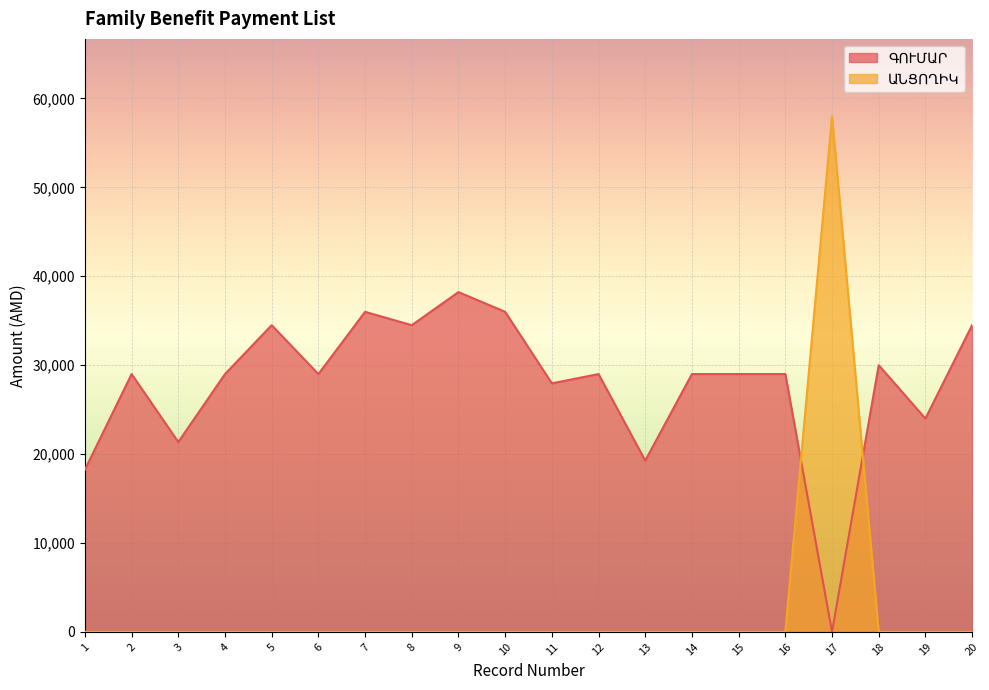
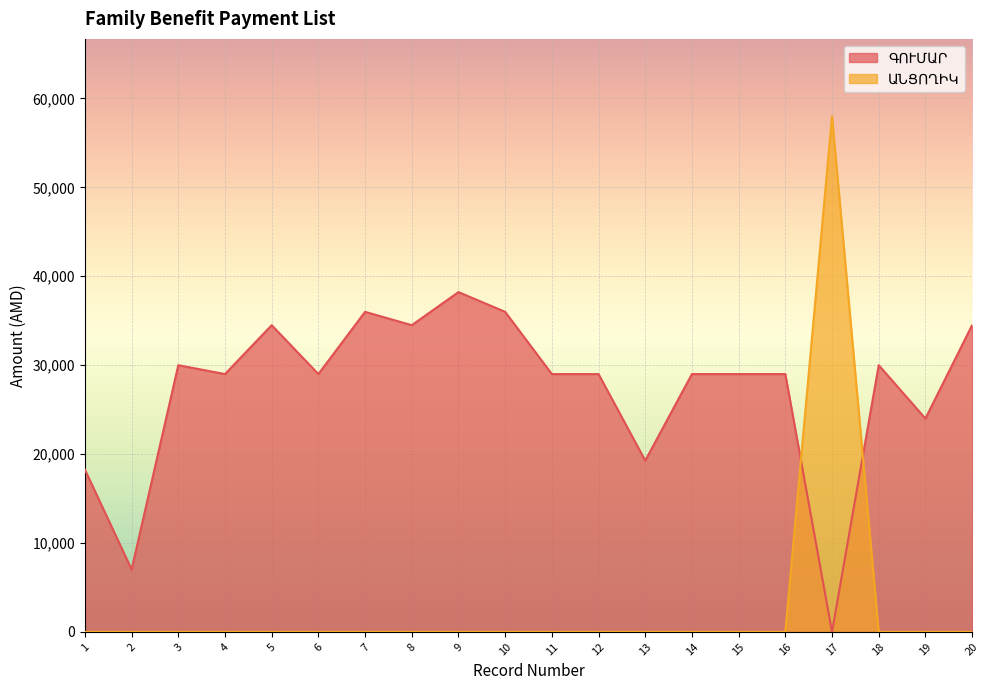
ԳՈՒՄԱՐ, 2: 29,000 -> 7,000
ԳՈՒՄԱՐ, 3: 21,000 -> 30,000
ԳՈՒՄԱՐ, 11: 28,000 -> 29,000
